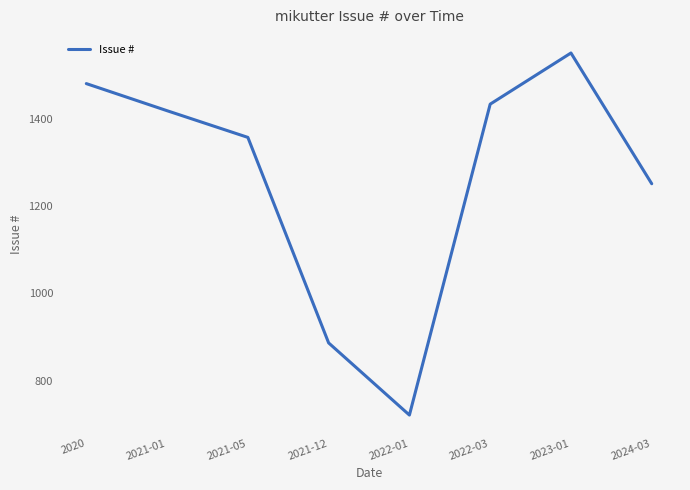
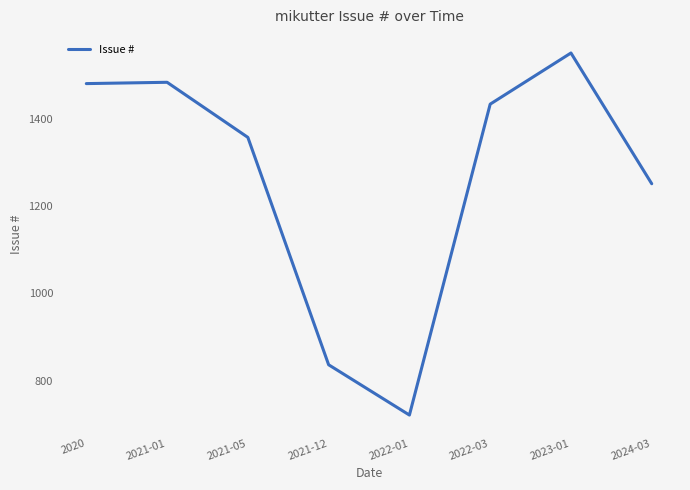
2021-01: 1420 -> 1480
2021-12: 890 -> 840
